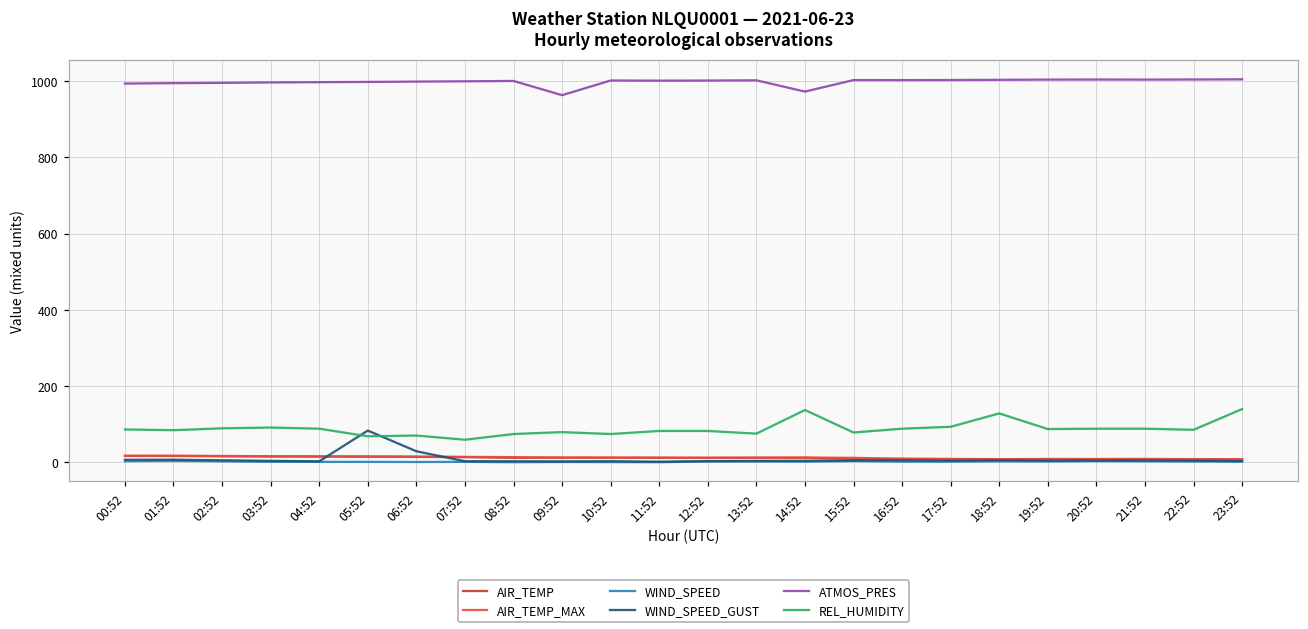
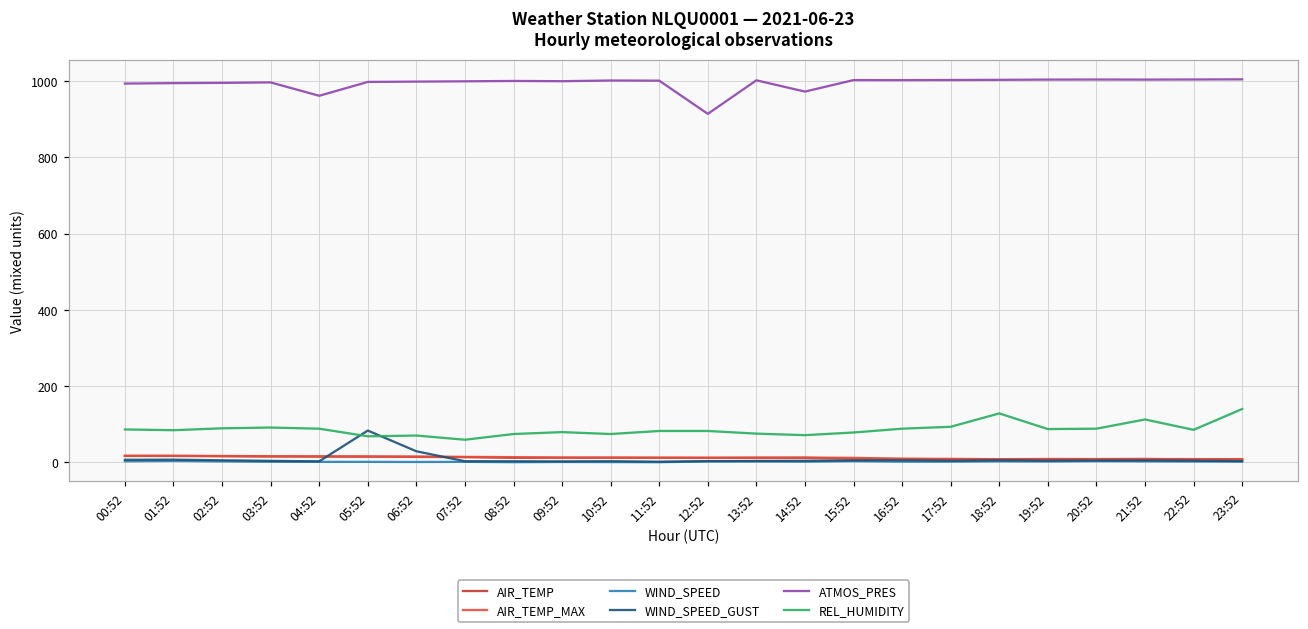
ATMOS_PRES, 04:52: 1000 -> 960
ATMOS_PRES, 09:52: 960 -> 1000
ATMOS_PRES, 12:52: 1000 -> 910
REL_HUMIDITY, 14:52: 140 -> 70
REL_HUMIDITY, 21:52: 90 -> 110
